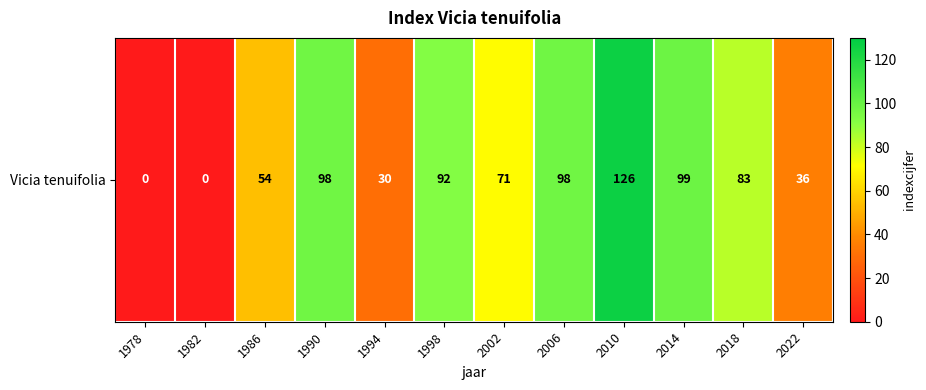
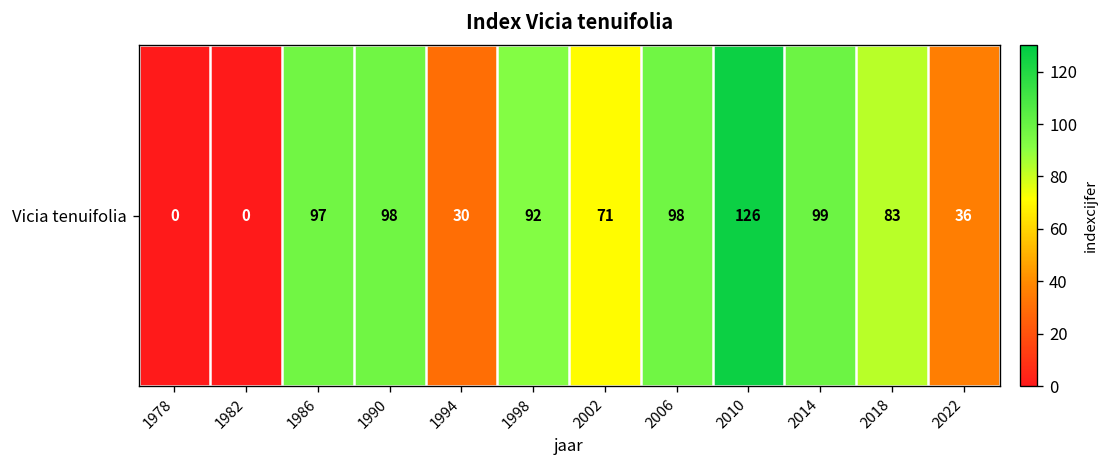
Vicia tenuifolia, 1986: 54 -> 97
